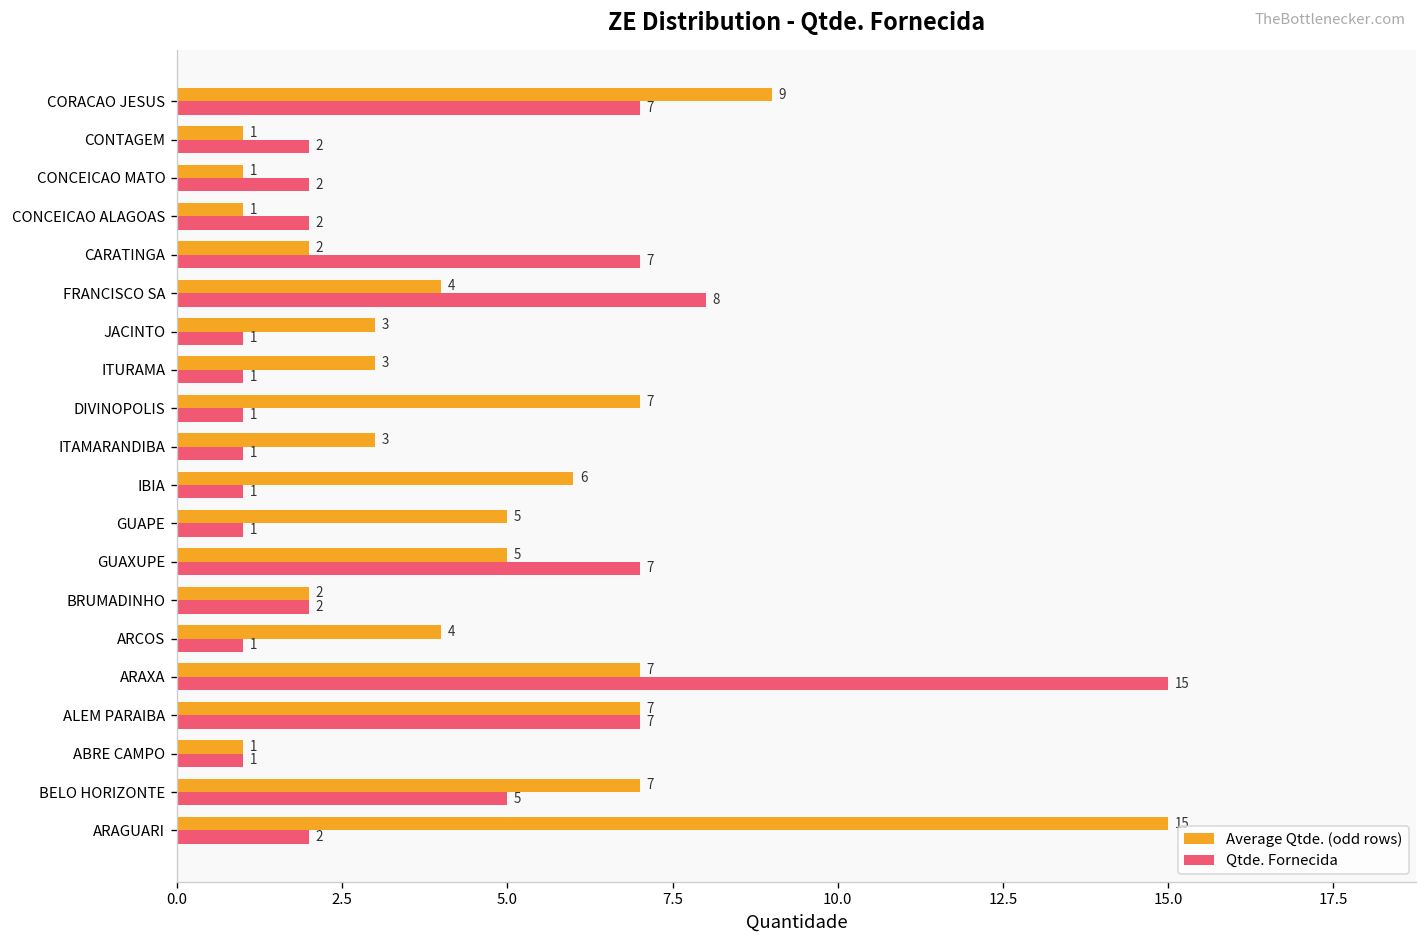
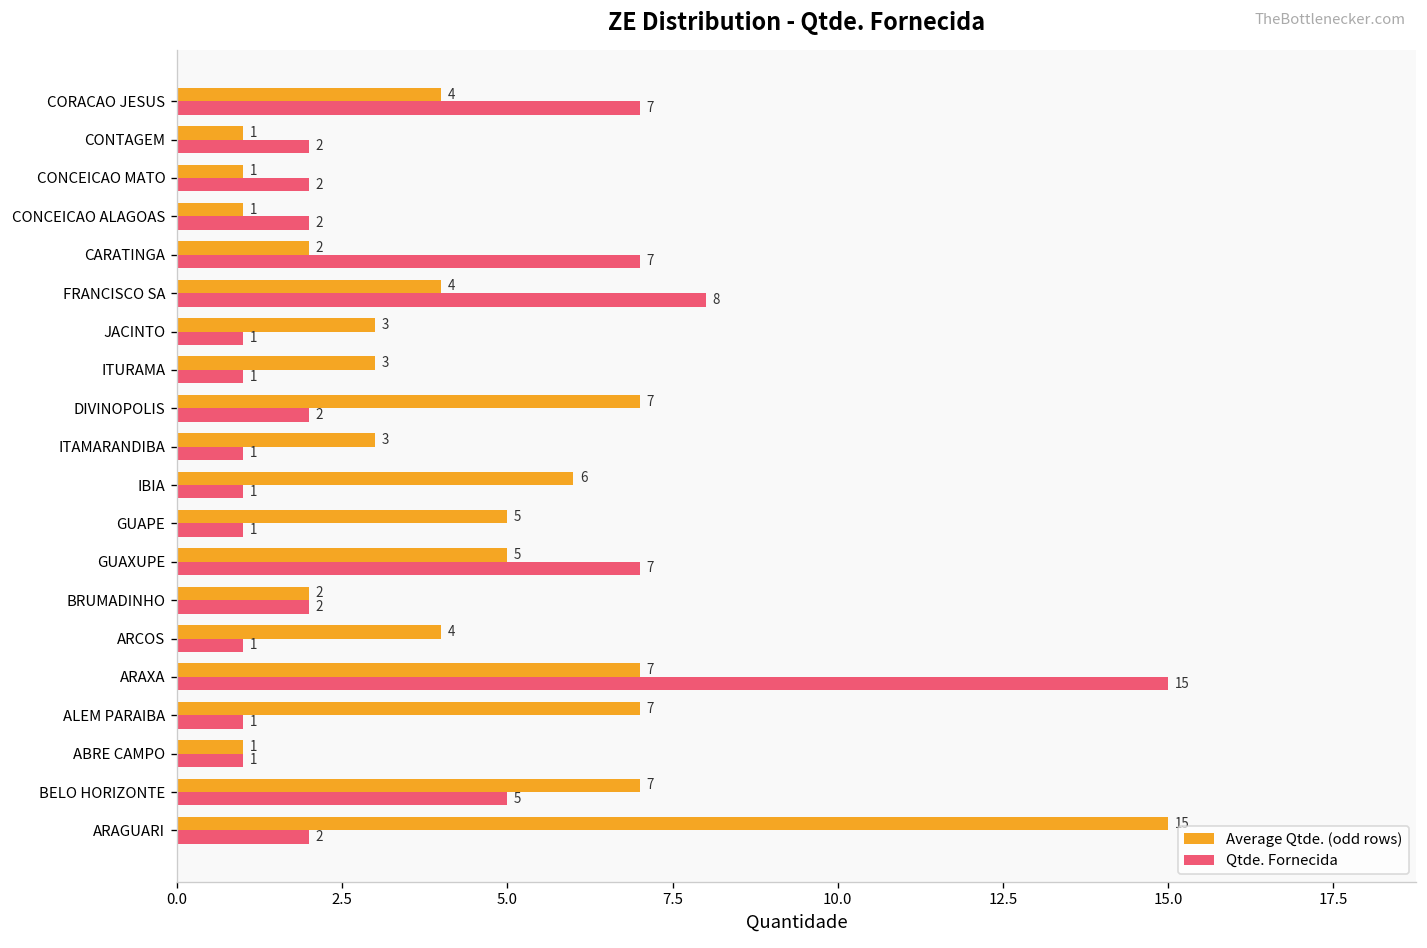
Average Qtde. (odd rows), CORACAO JESUS: 9 -> 4
Qtde. Fornecida, DIVINOPOLIS: 1 -> 2
Qtde. Fornecida, ALEM PARAIBA: 7 -> 1
